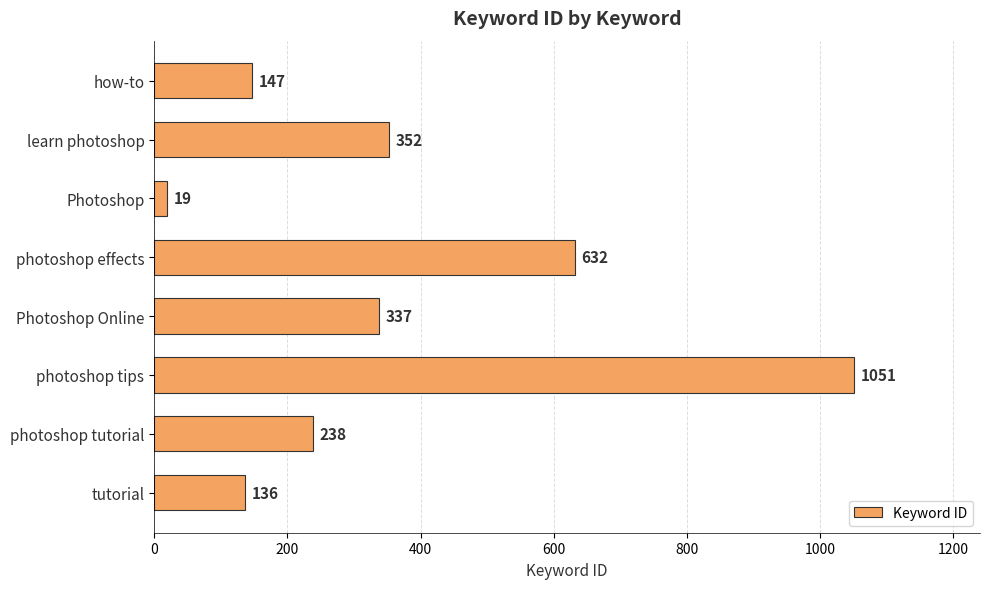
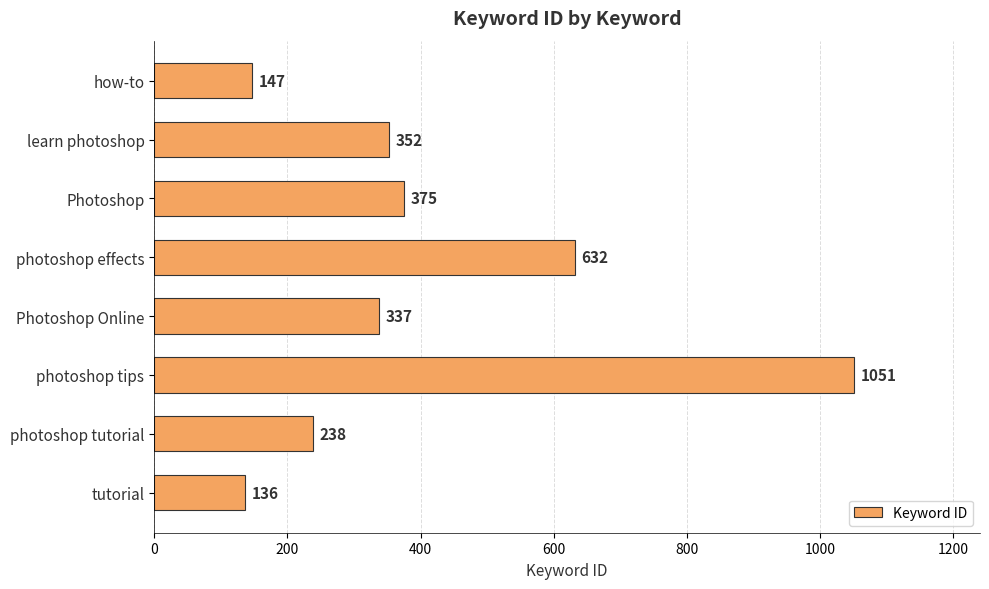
Photoshop: 19 -> 375
